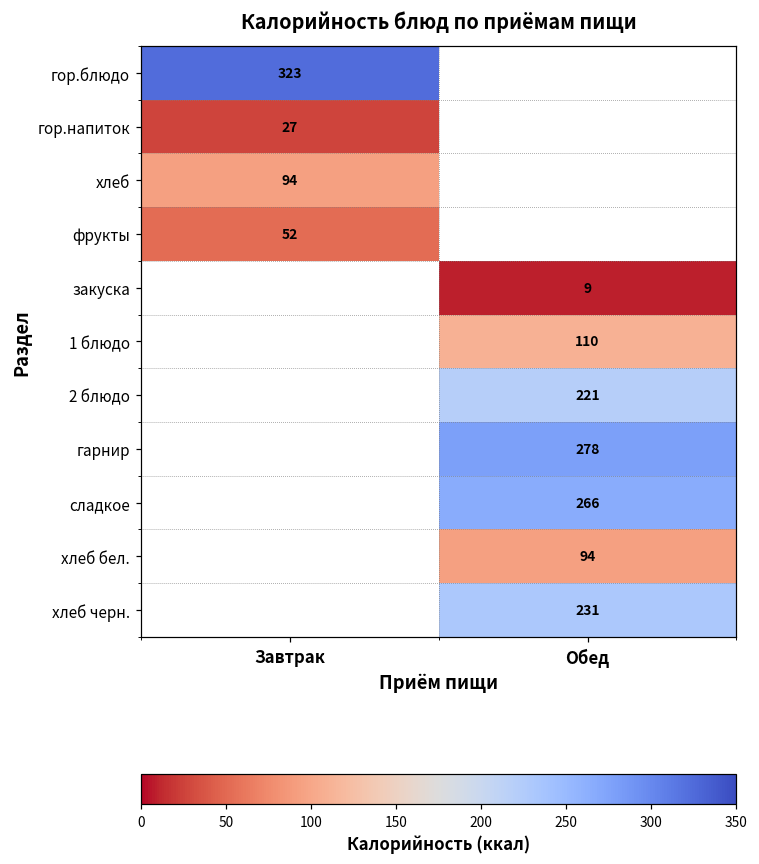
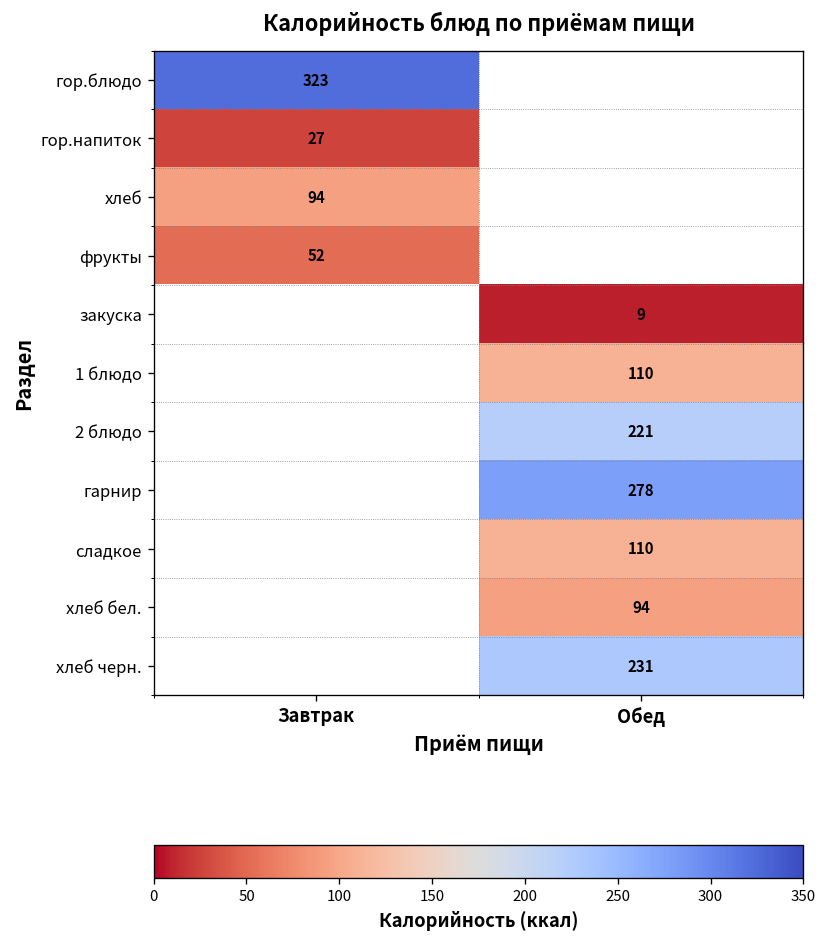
сладкое, Обед: 266 -> 110
